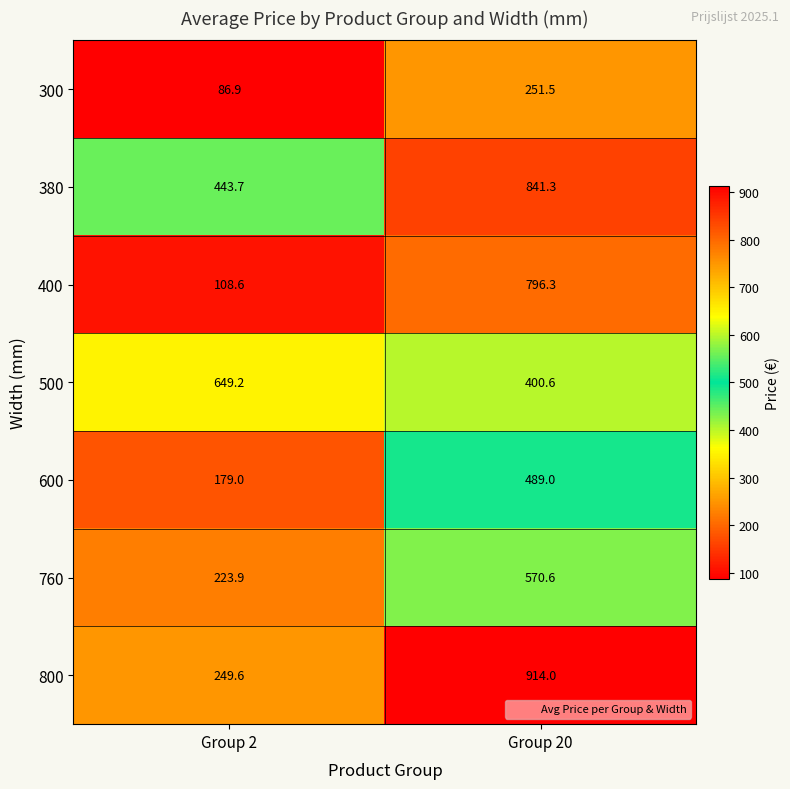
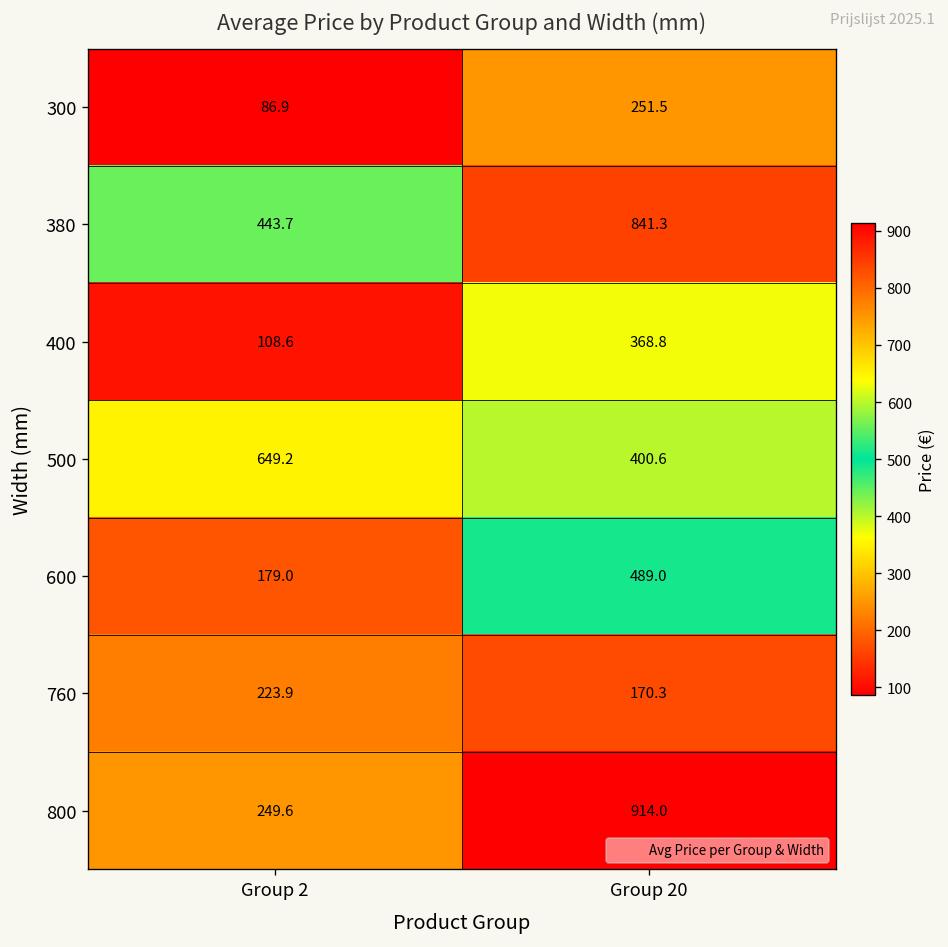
400, Group 20: 796.3 -> 368.8
760, Group 20: 570.6 -> 170.3
